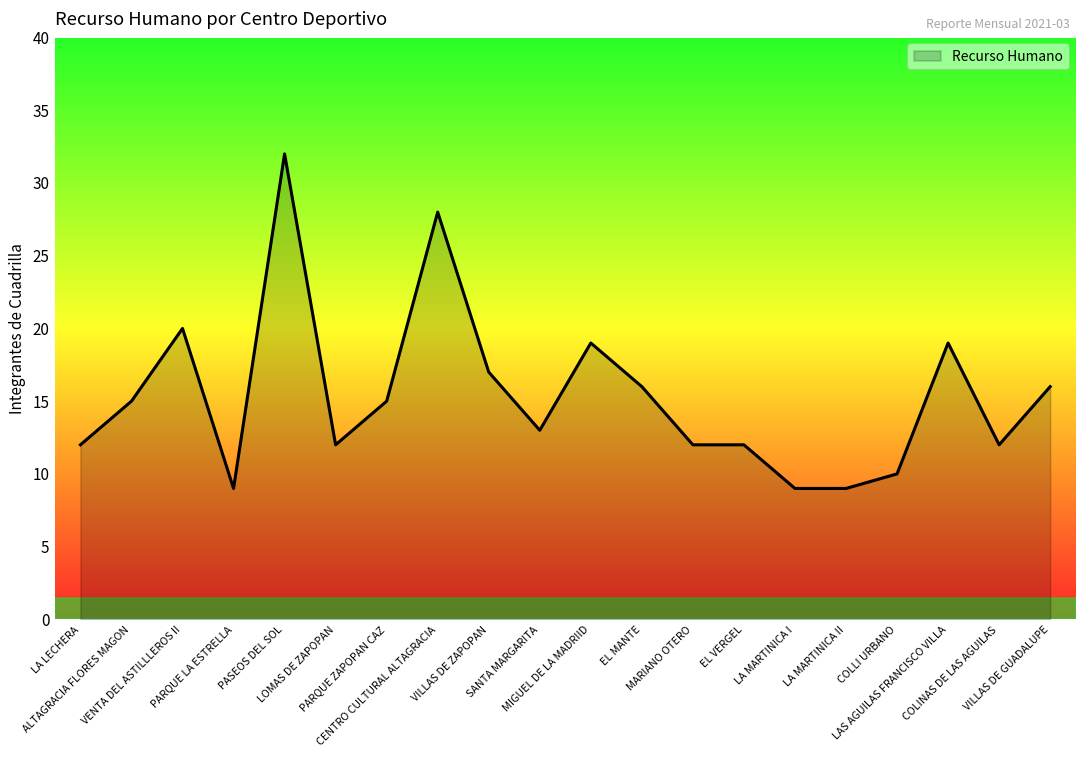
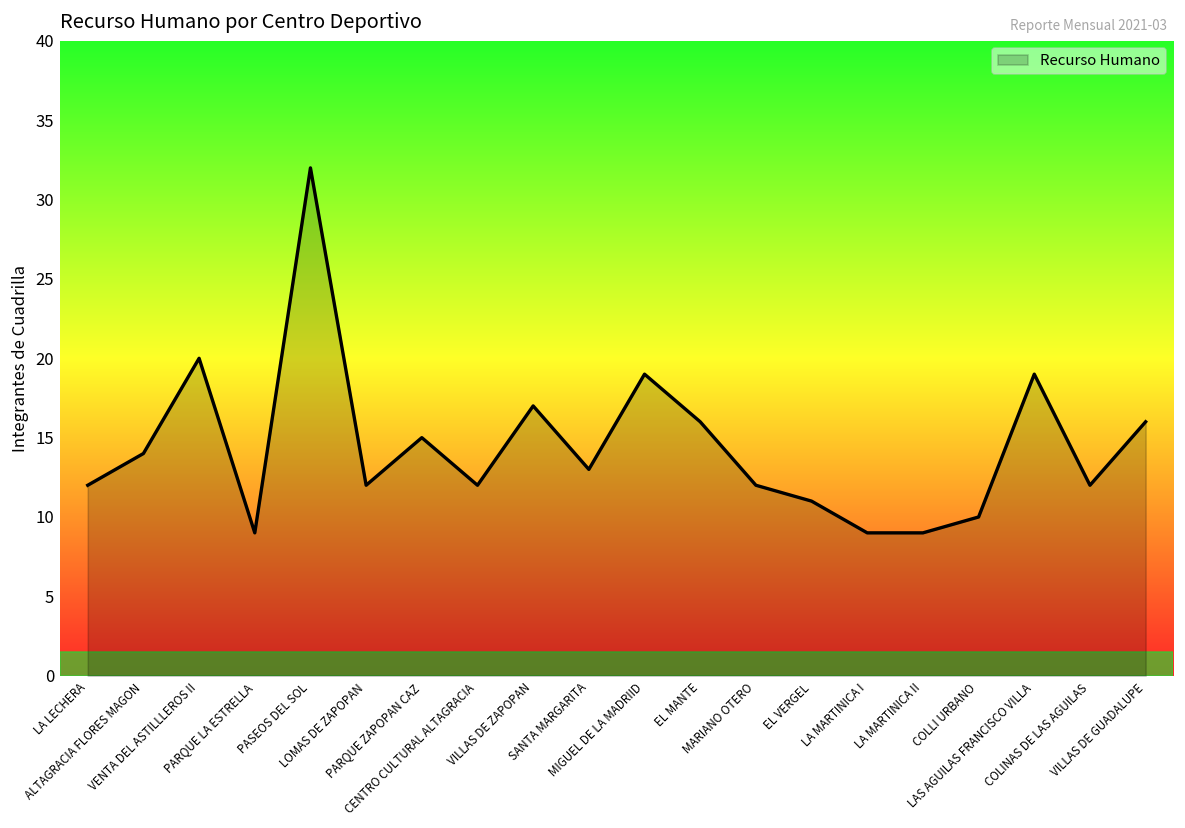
ALTAGRACIA FLORES MAGON: 15 -> 14
CENTRO CULTURAL ALTAGRACIA: 28 -> 12
EL VERGEL: 12 -> 11
